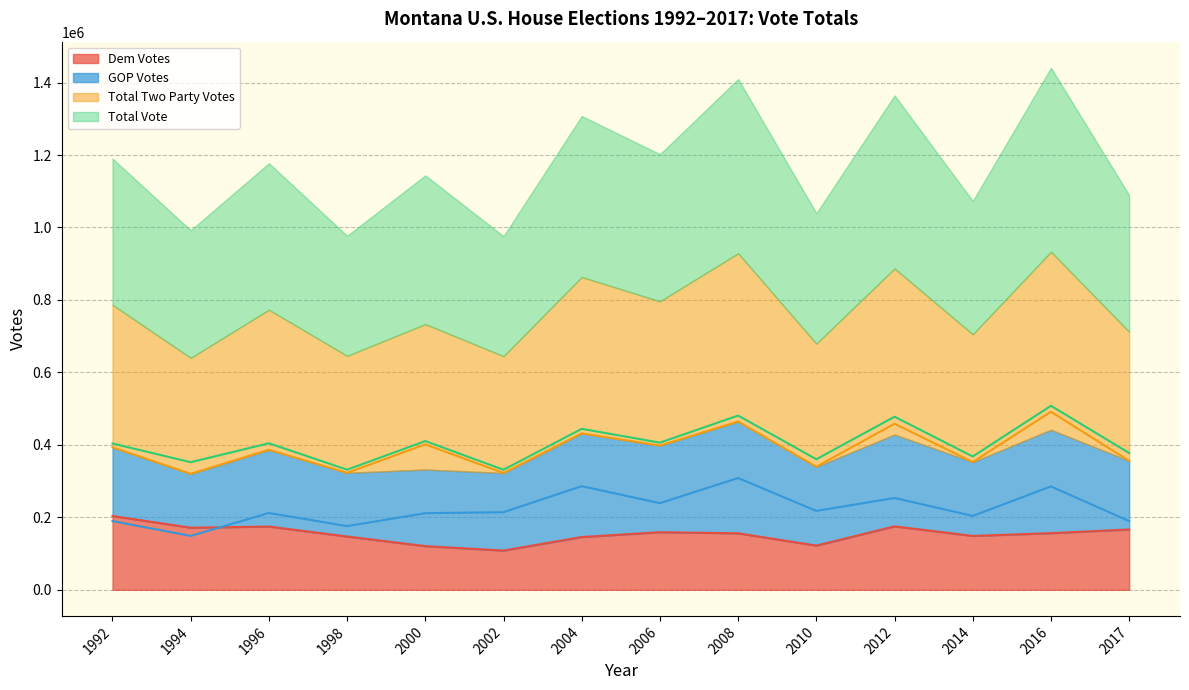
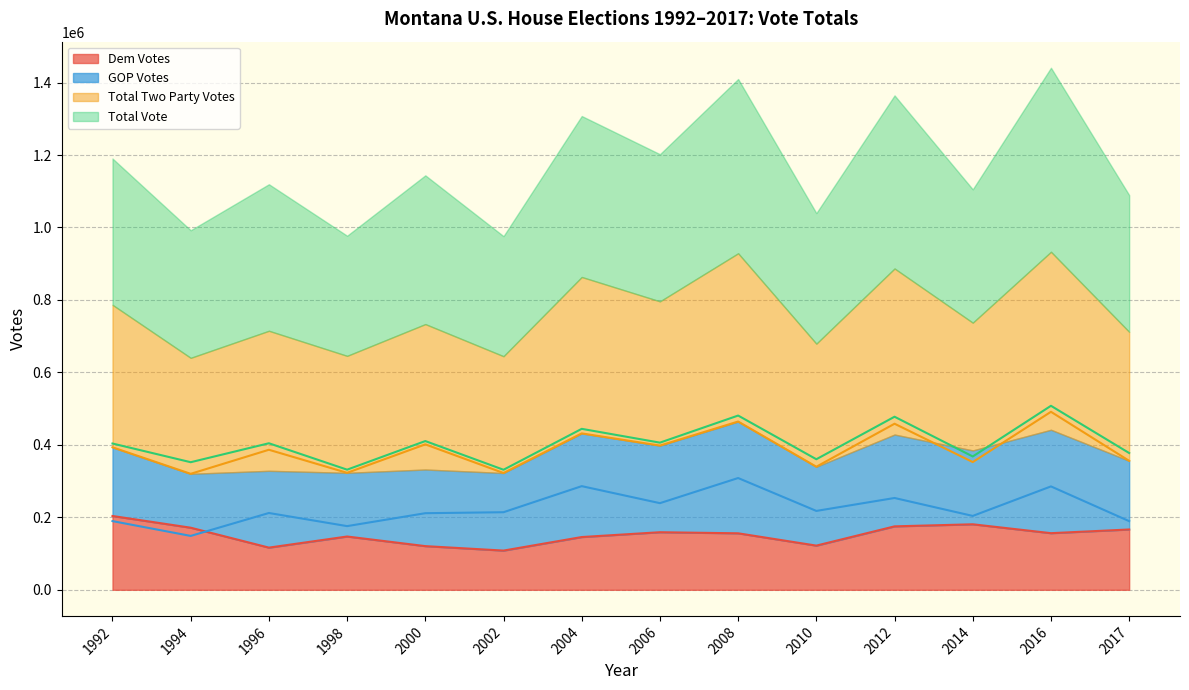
Dem Votes, 1996: 170000 -> 120000
Dem Votes, 2014: 150000 -> 180000
